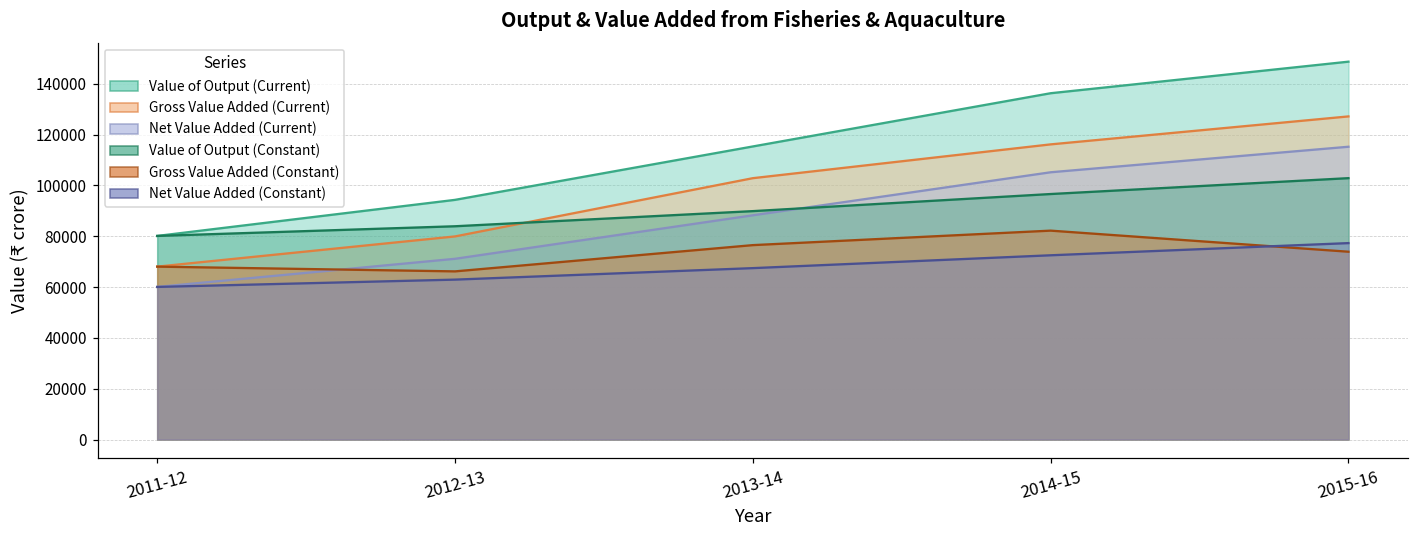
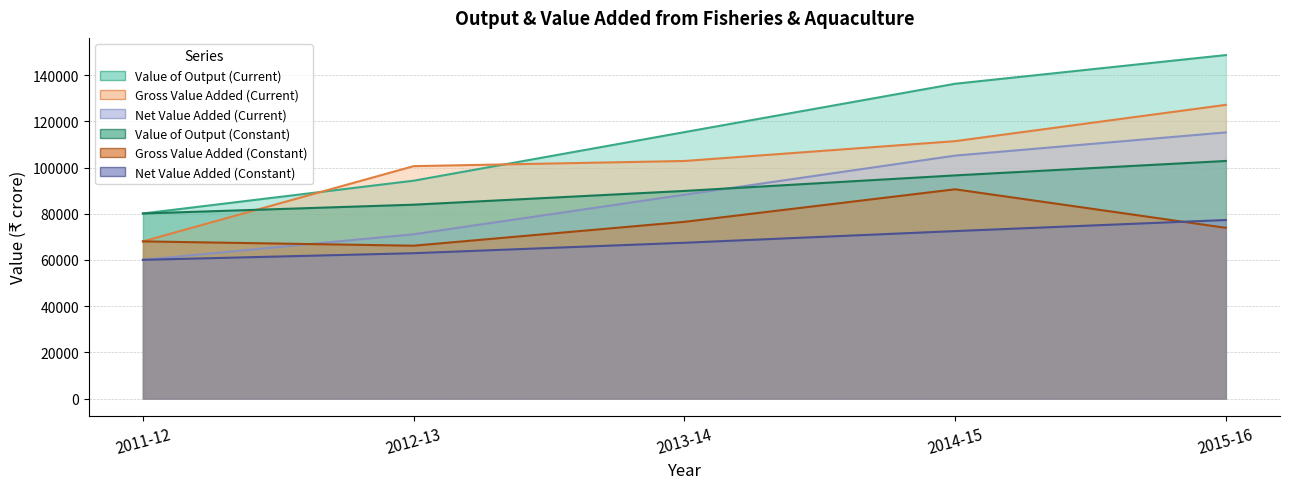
Gross Value Added (Current), 2012-13: 80000 -> 101000
Gross Value Added (Current), 2014-15: 116000 -> 111000
Gross Value Added (Constant), 2014-15: 82000 -> 91000
